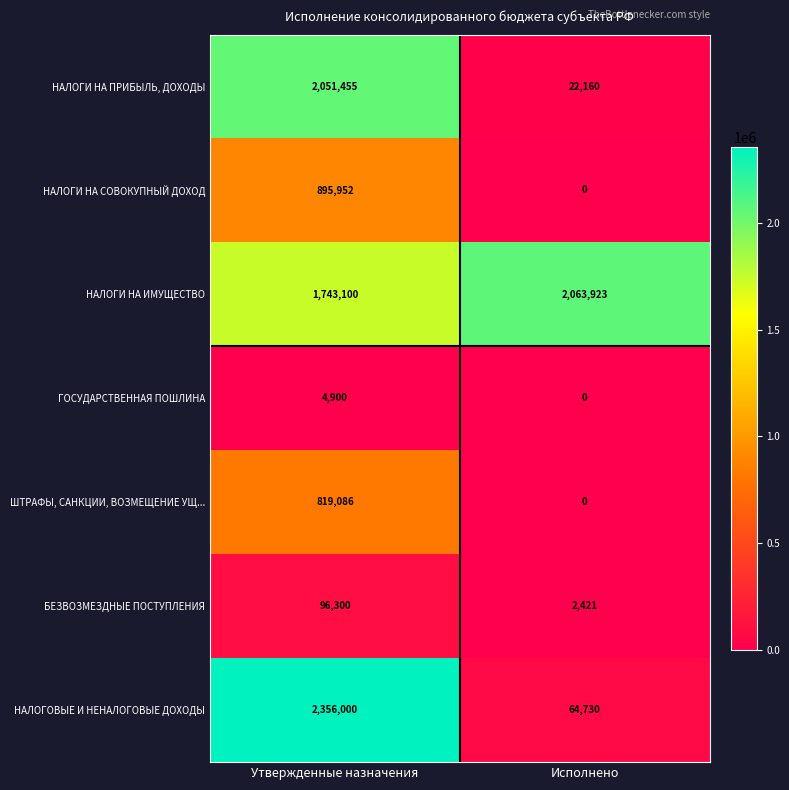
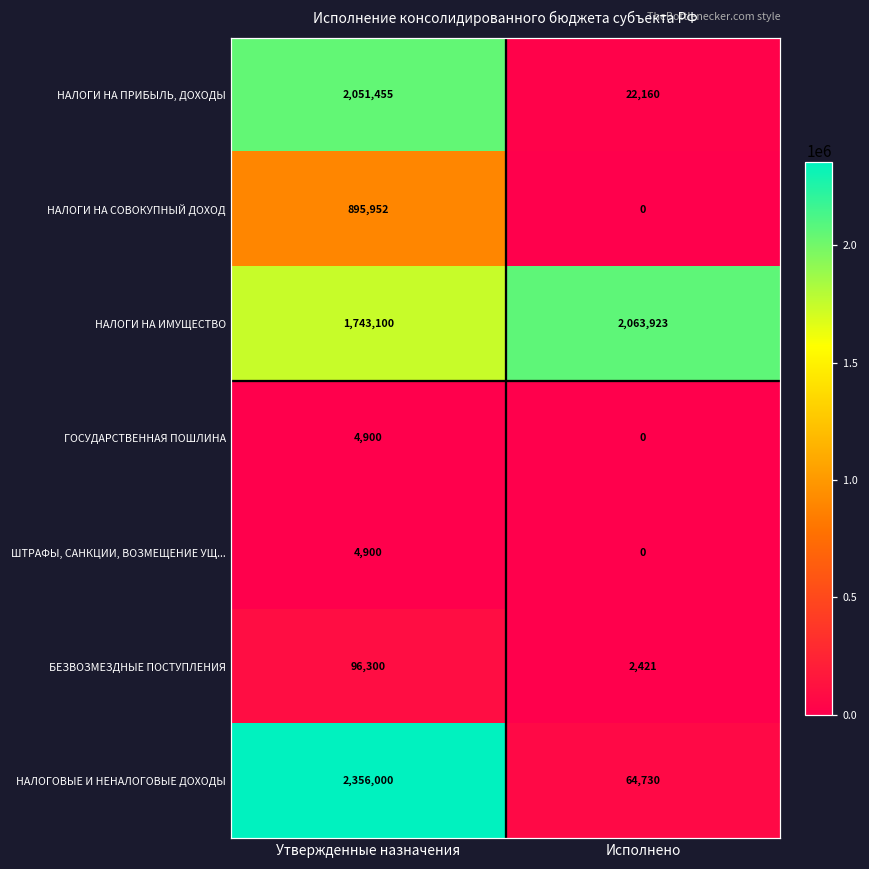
ШТРАФЫ, САНКЦИИ, ВОЗМЕЩЕНИЕ УЩ..., Утвержденные назначения: 819,086 -> 4,900
